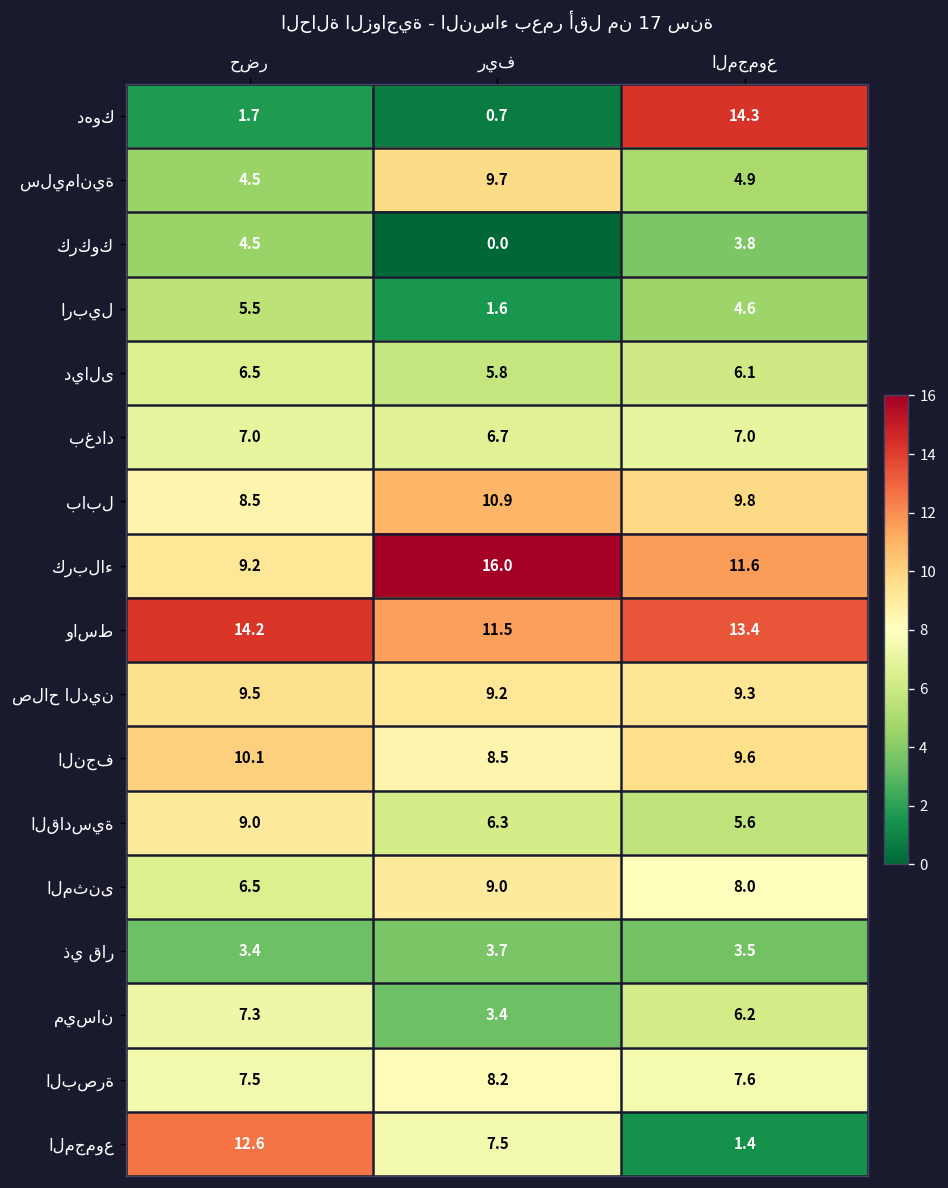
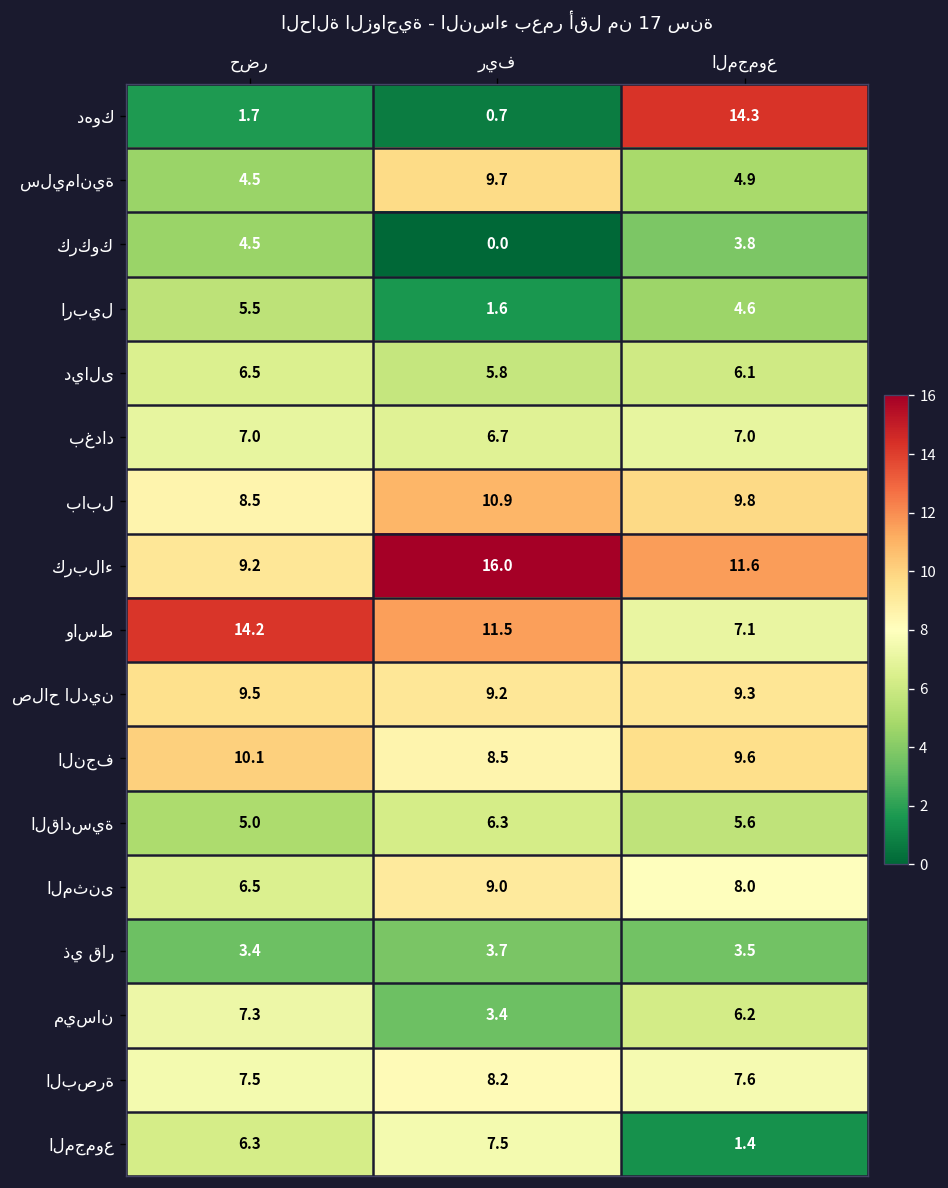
واسط, المجموع: 13.4 -> 7.1
القادسية, حضر: 9.0 -> 5.0
المجموع, حضر: 12.6 -> 6.3
